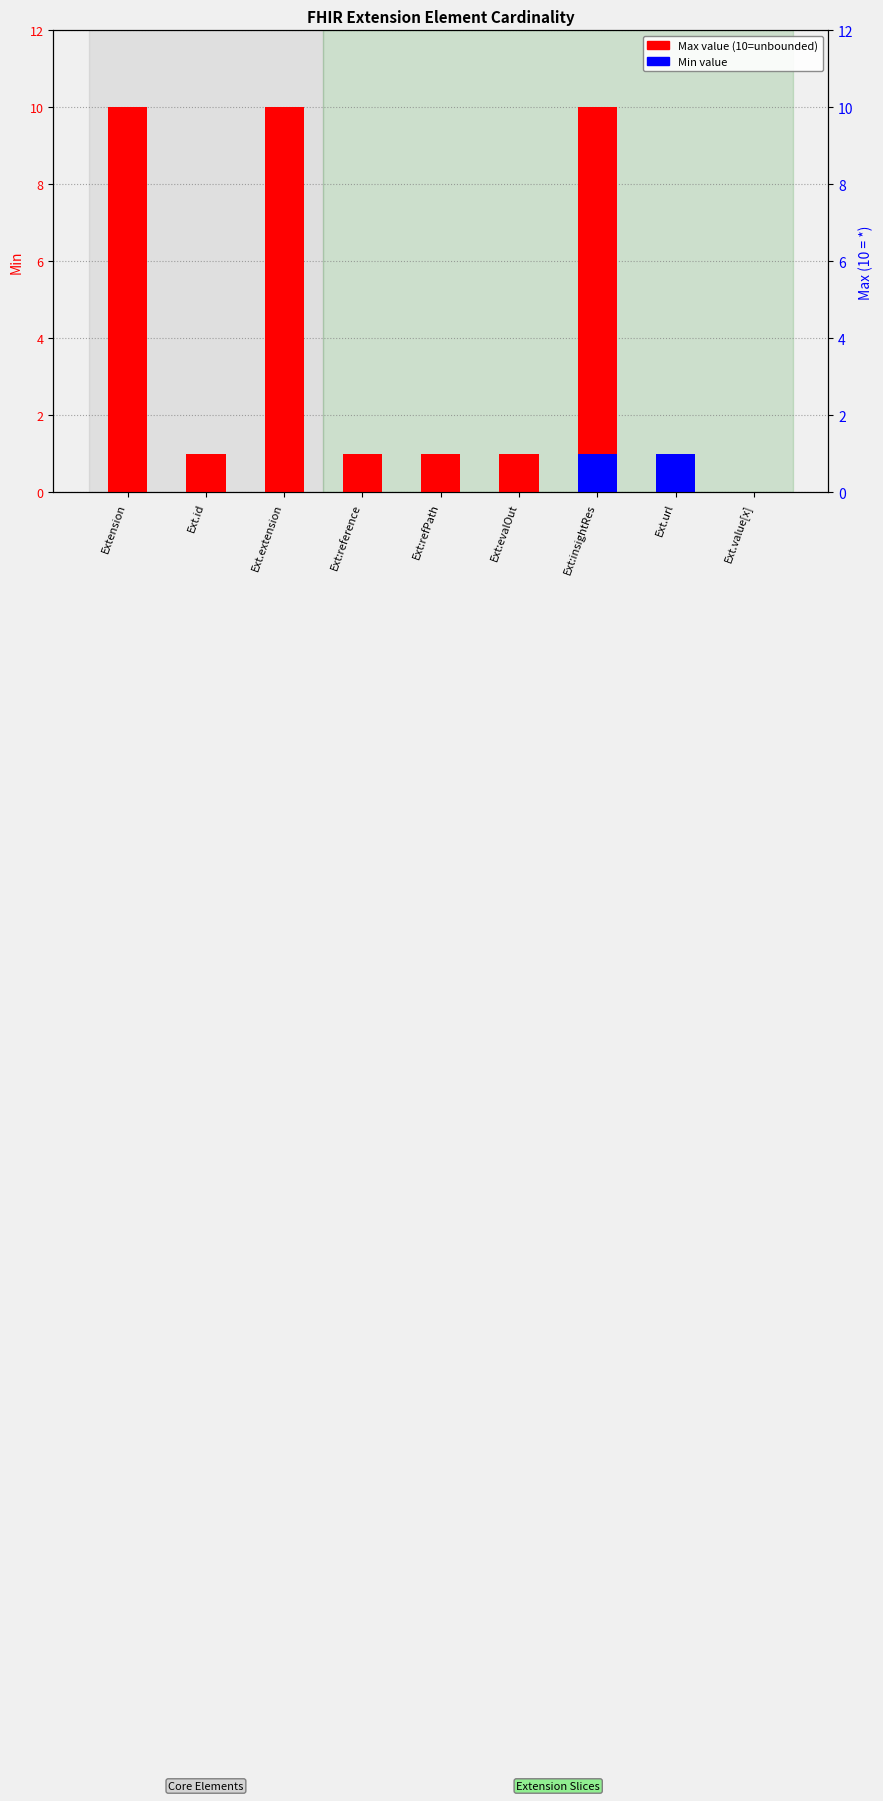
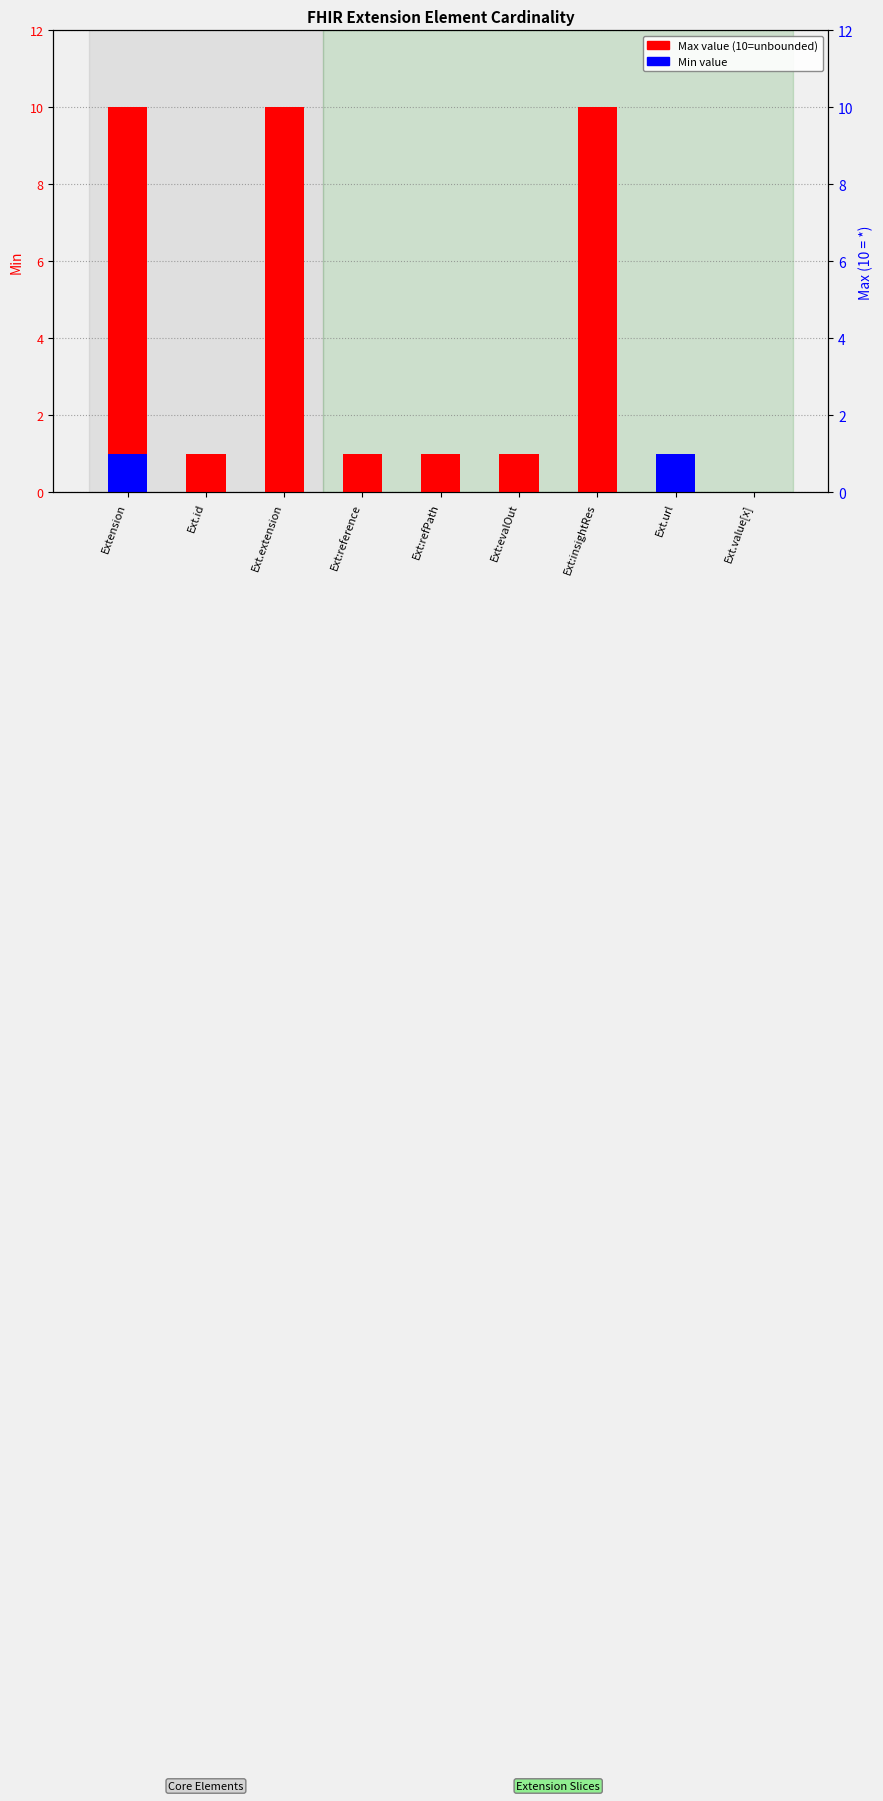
Min value, Extension: 0 -> 1
Min value, Ext:insightRes: 1 -> 0
